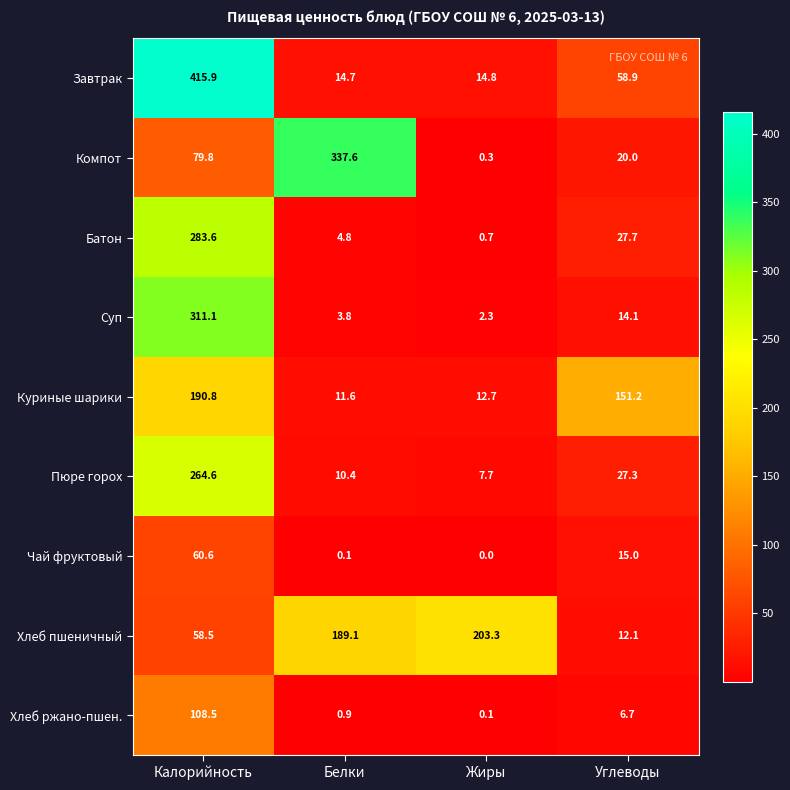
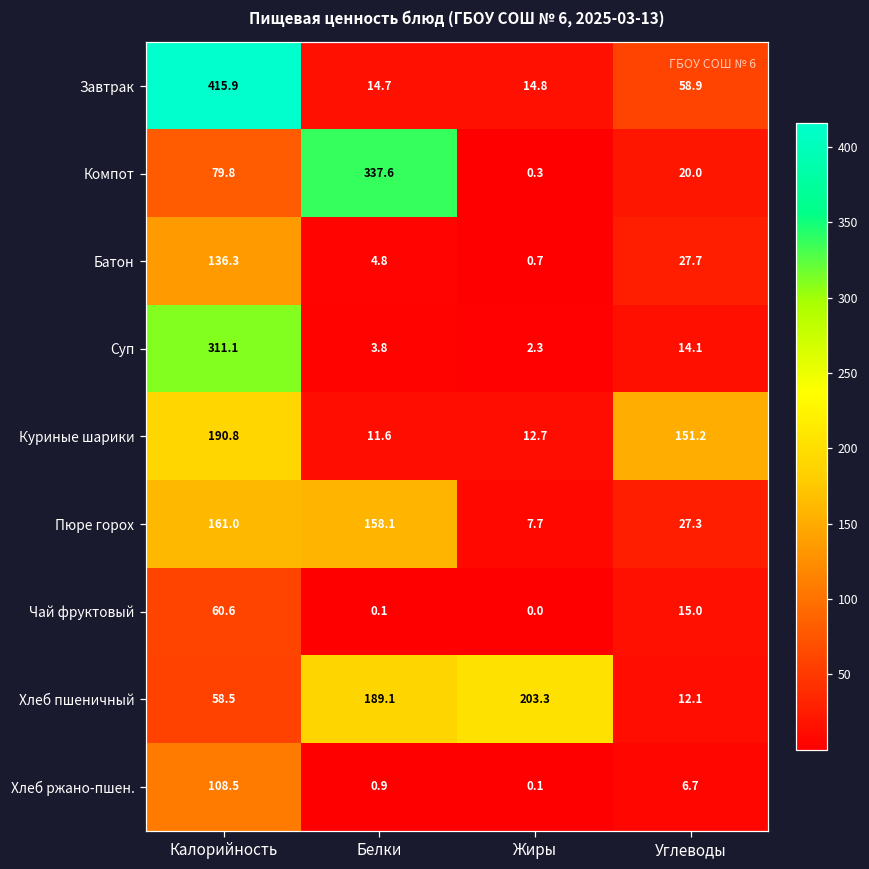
Батон, Калорийность: 283.6 -> 136.3
Пюре горох, Калорийность: 264.6 -> 161.0
Пюре горох, Белки: 10.4 -> 158.1
